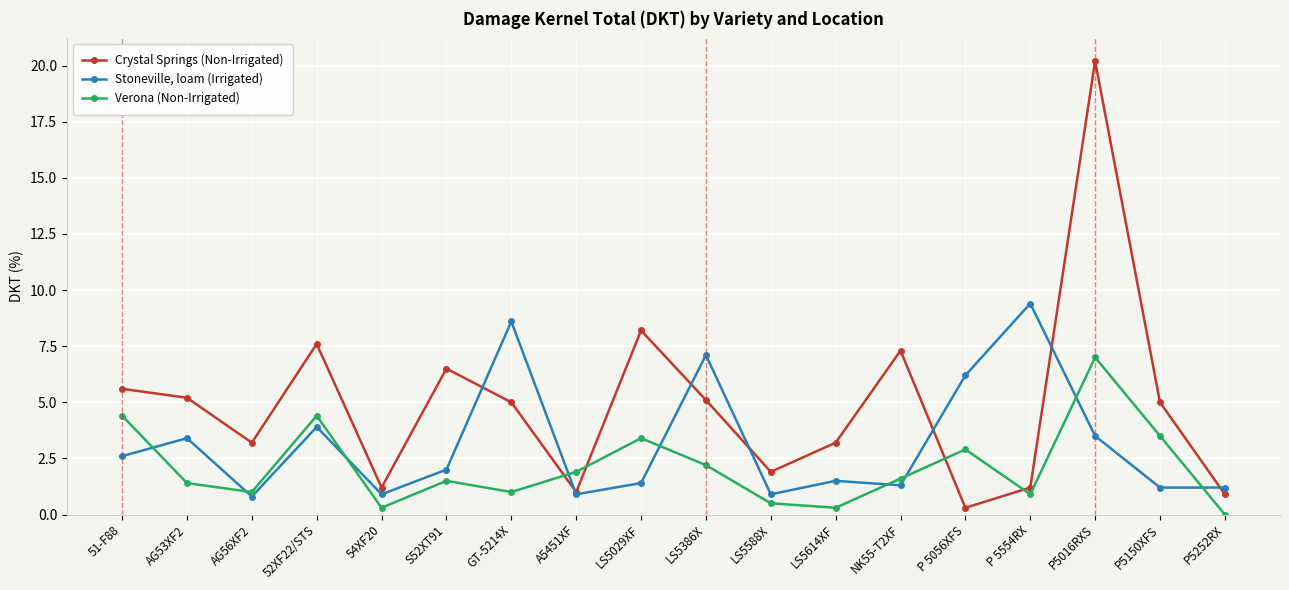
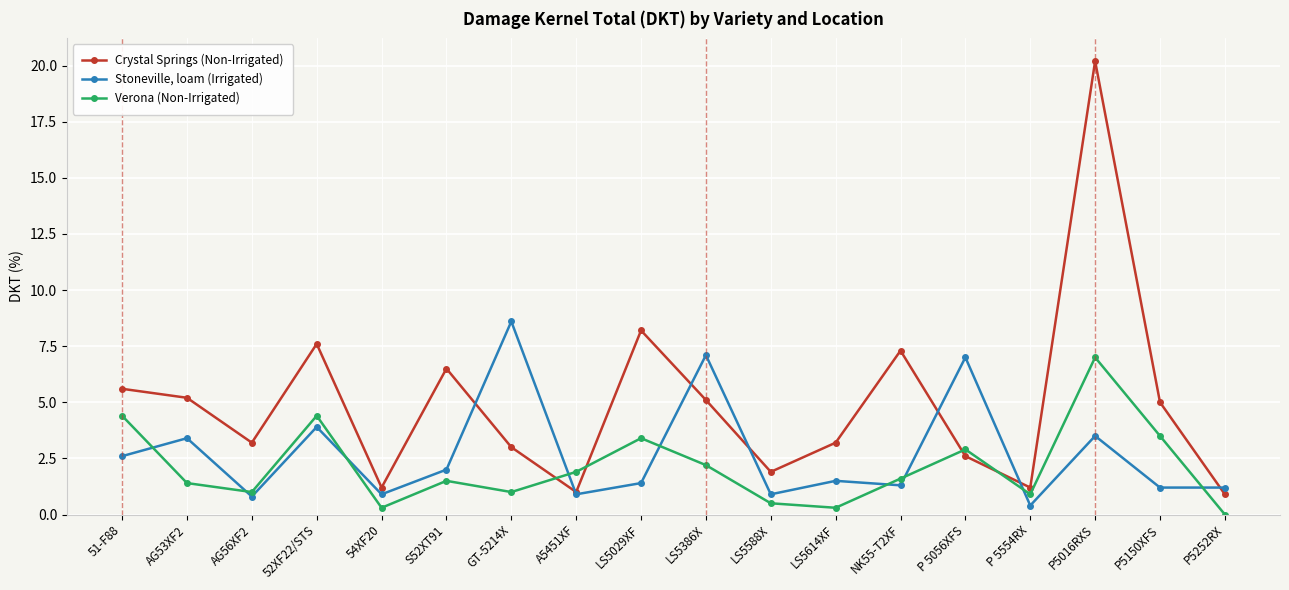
Crystal Springs (Non-Irrigated), GT-5214X: 5 -> 3
Crystal Springs (Non-Irrigated), P 5056XFS: 0.3 -> 2.6
Stoneville, loam (Irrigated), P 5056XFS: 6.2 -> 7.0
Stoneville, loam (Irrigated), P 5554RX: 9.4 -> 0.4
